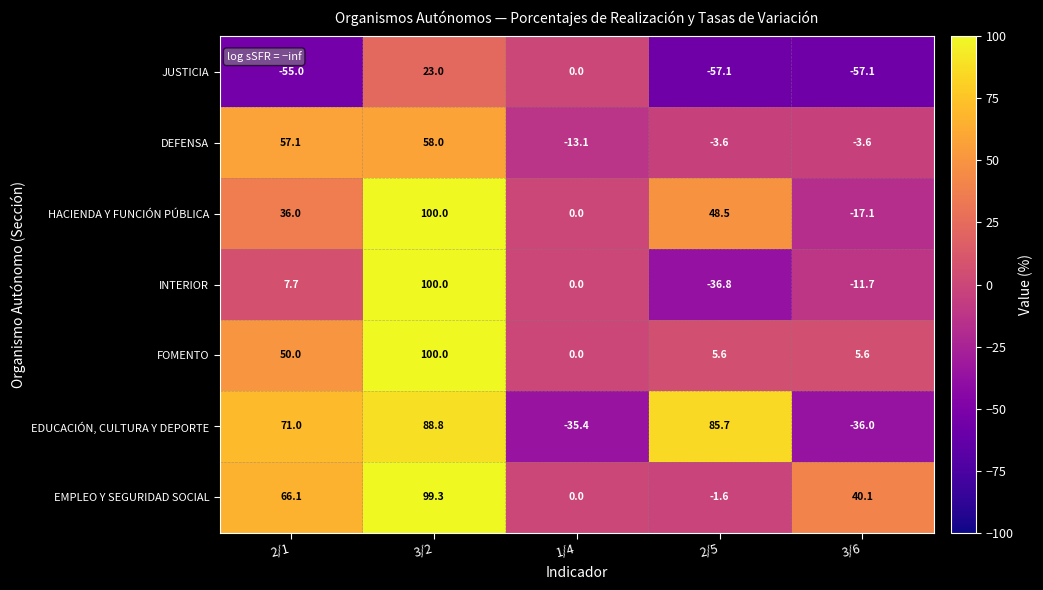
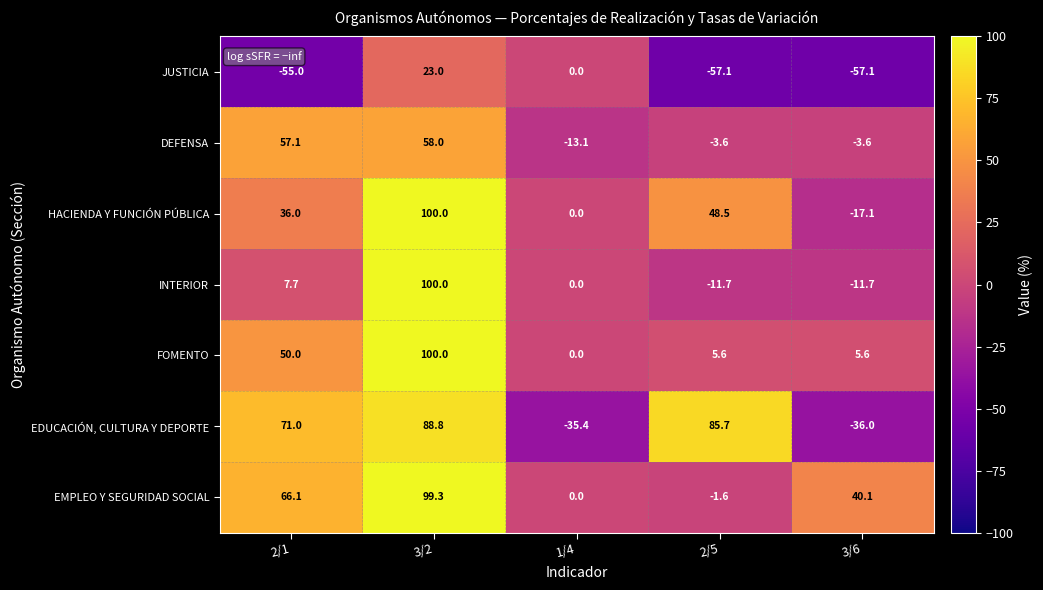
INTERIOR, 2/5: -36.8 -> -11.7
